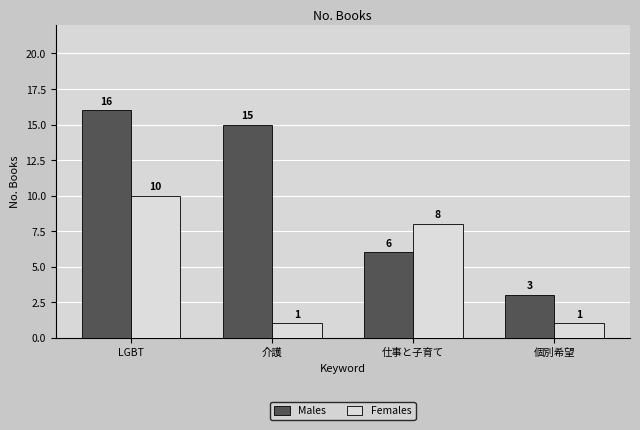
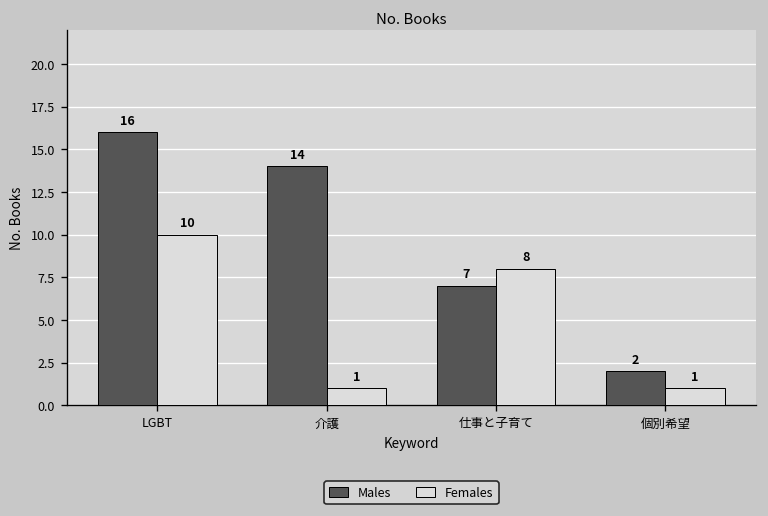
Males, 介護: 15 -> 14
Males, 仕事と子育て: 6 -> 7
Males, 個別希望: 3 -> 2
